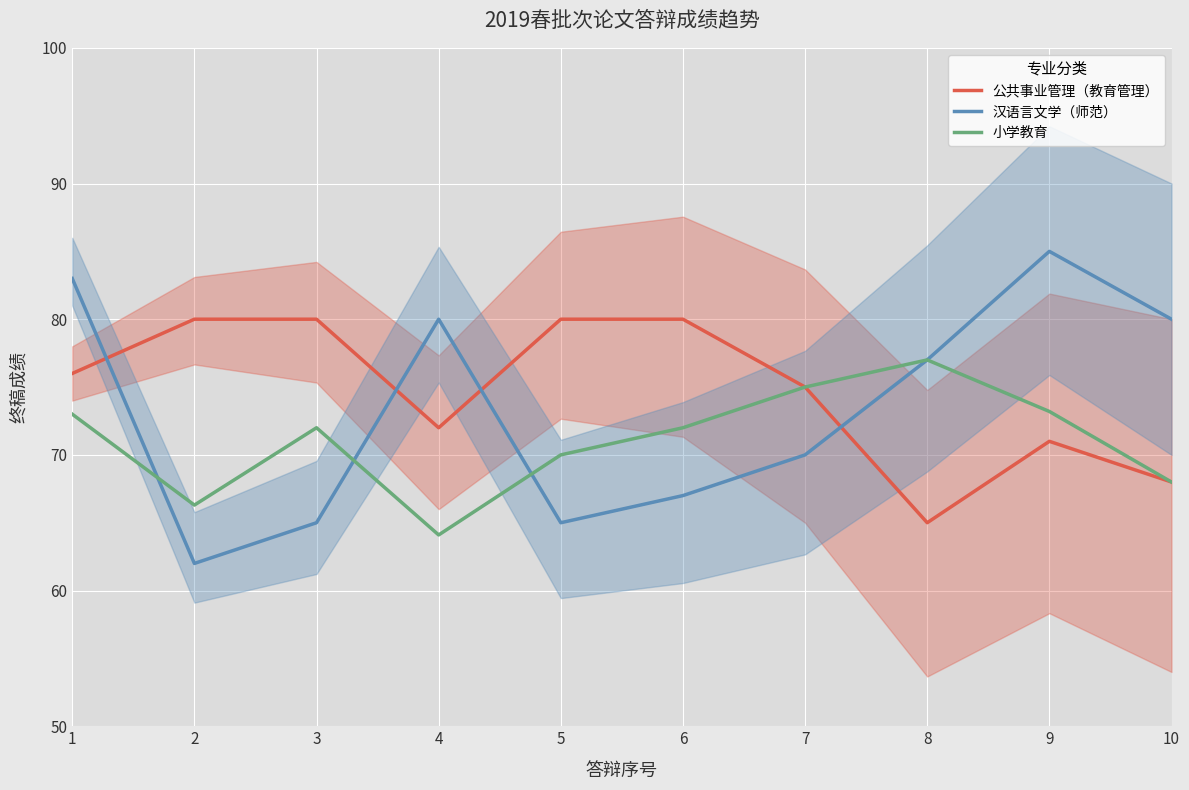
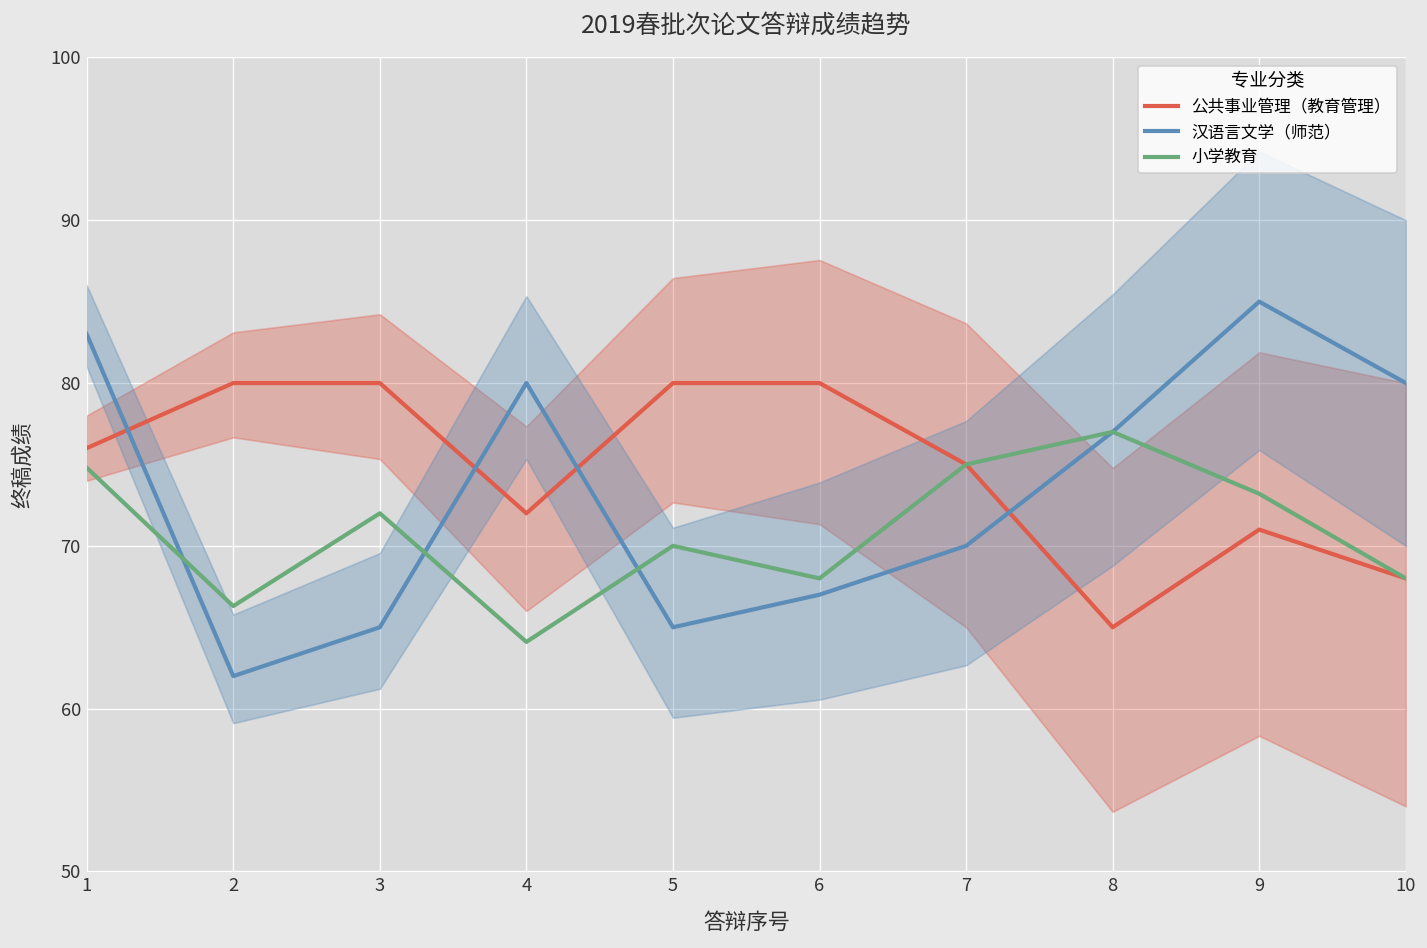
小学教育, 1: 73.0 -> 74.8
小学教育, 6: 72 -> 68
